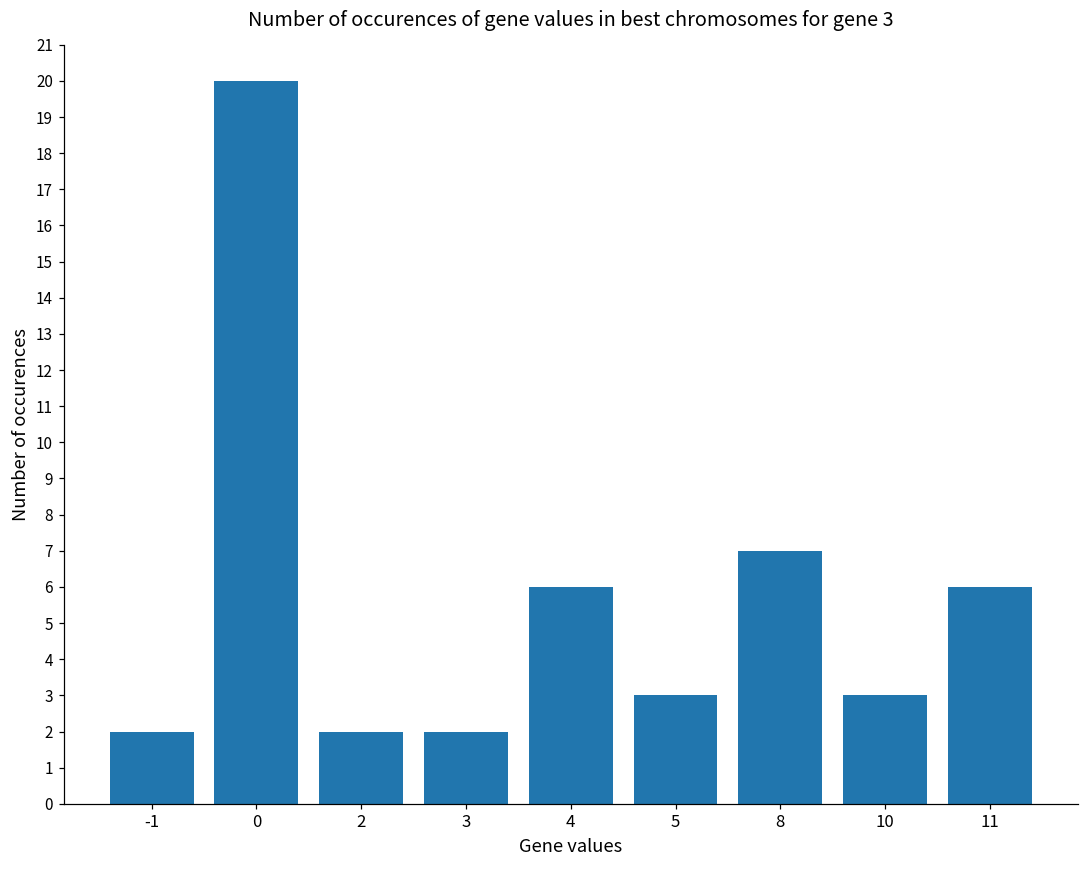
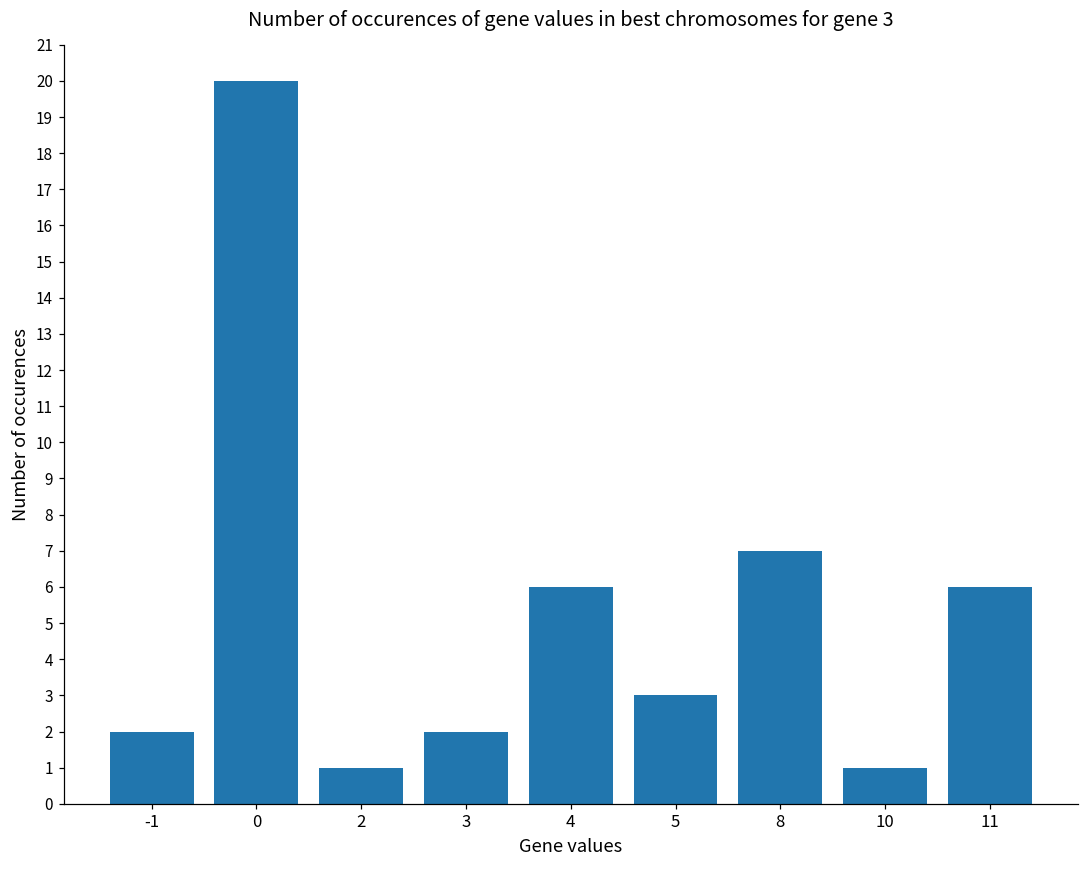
2: 2 -> 1
10: 3 -> 1
